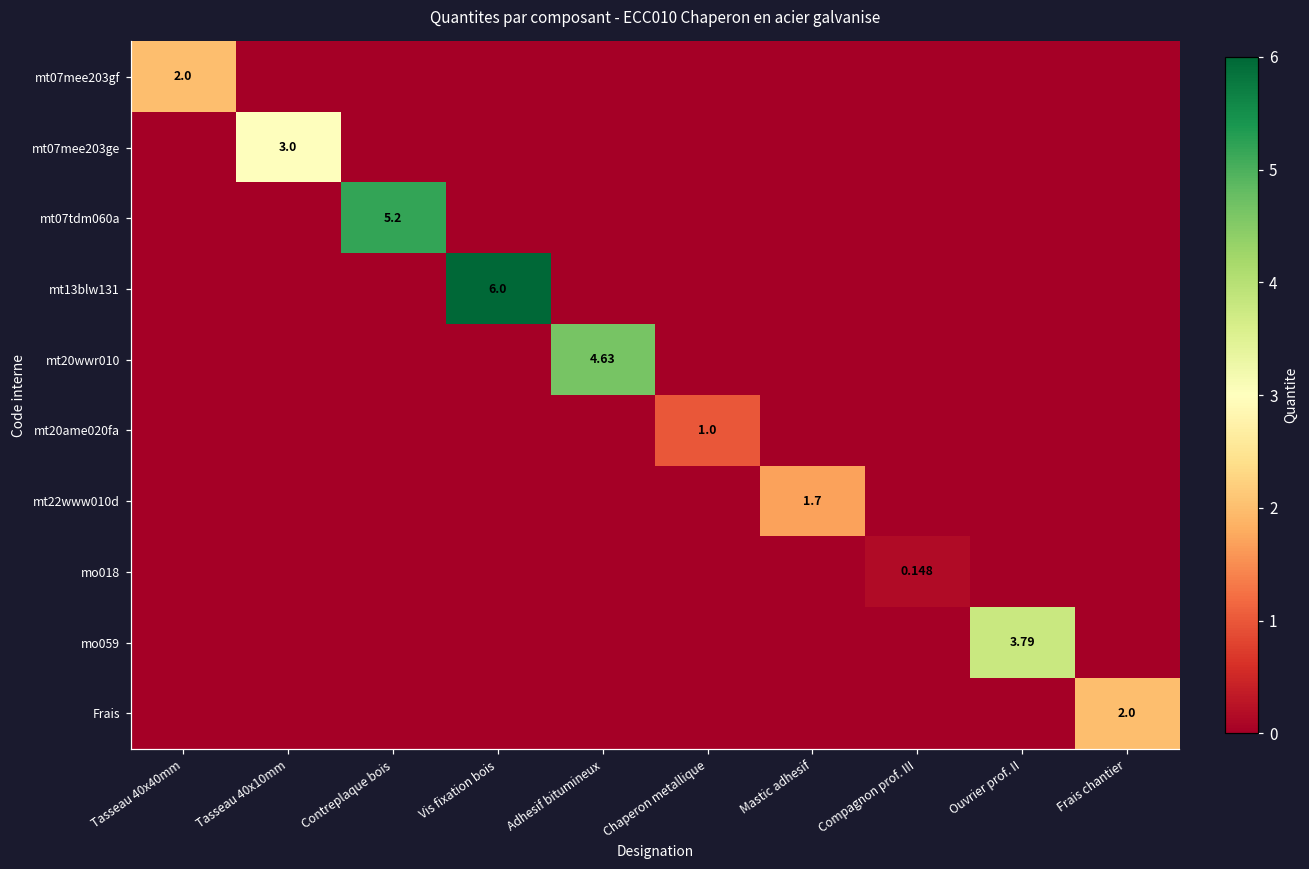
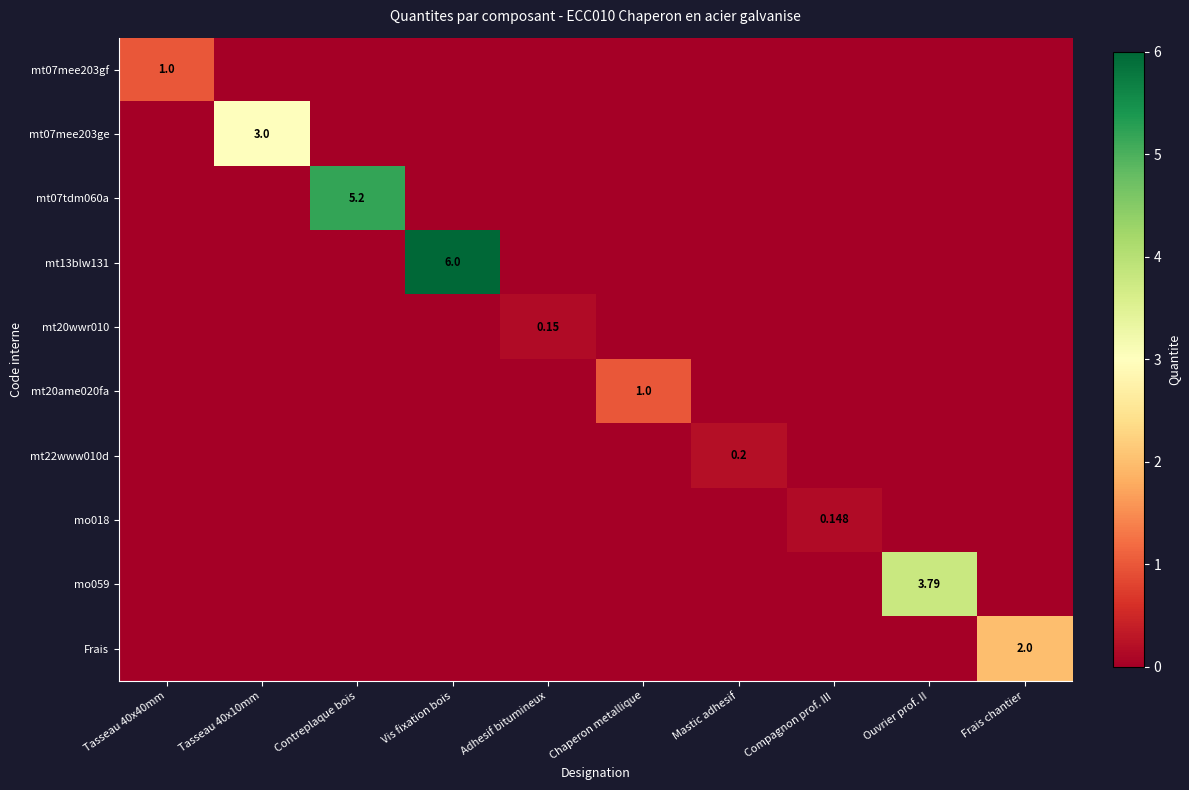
mt07mee203gf, Tasseau 40x40mm: 2.0 -> 1.0
mt20wwr010, Adhesif bitumineux: 4.63 -> 0.15
mt22www010d, Mastic adhesif: 1.7 -> 0.2
